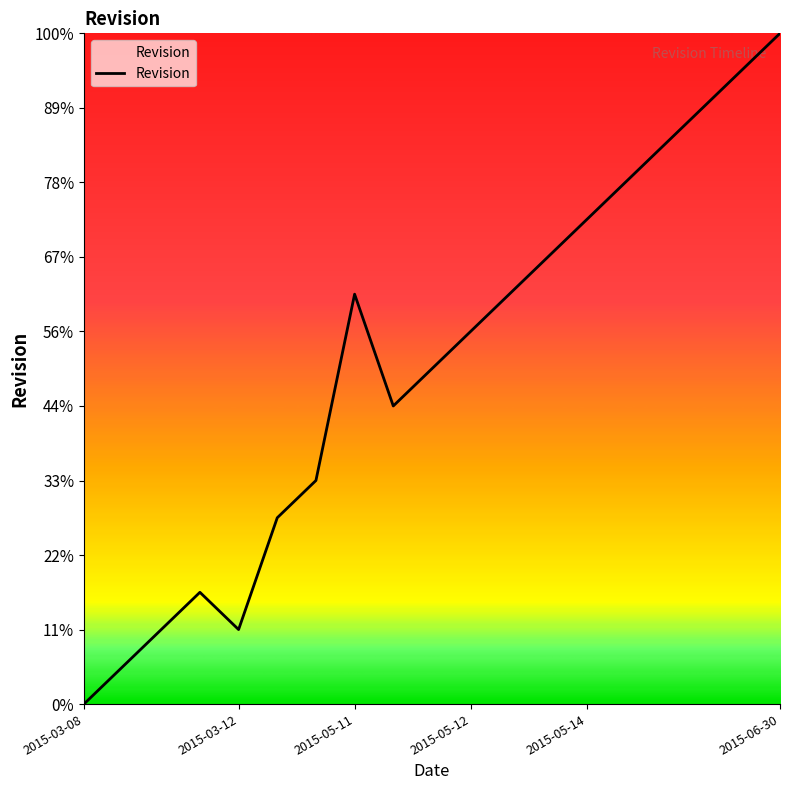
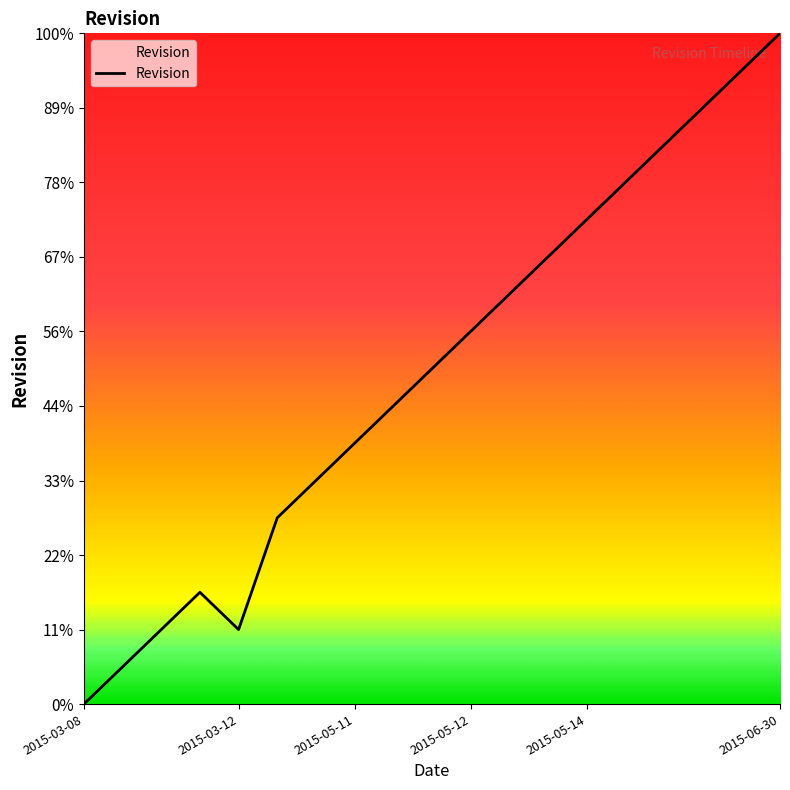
2015-05-11: 61% -> 39%
